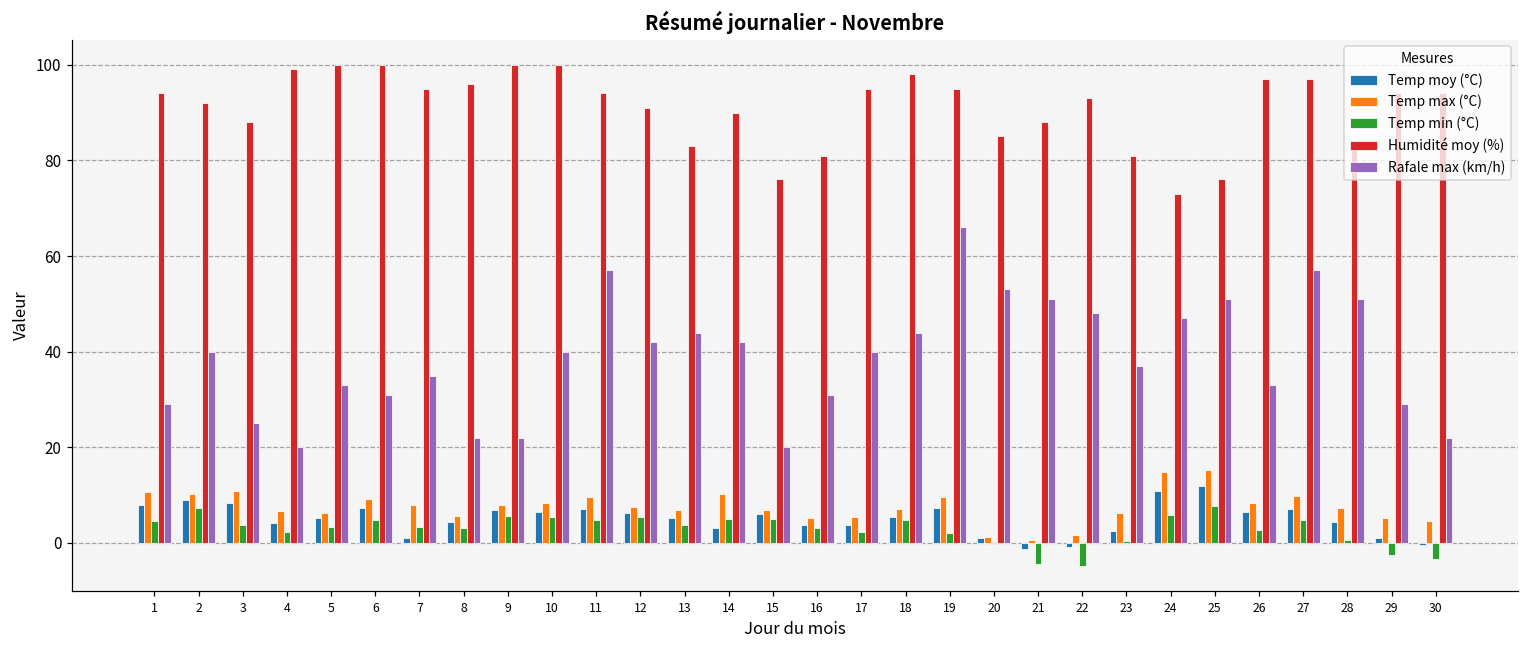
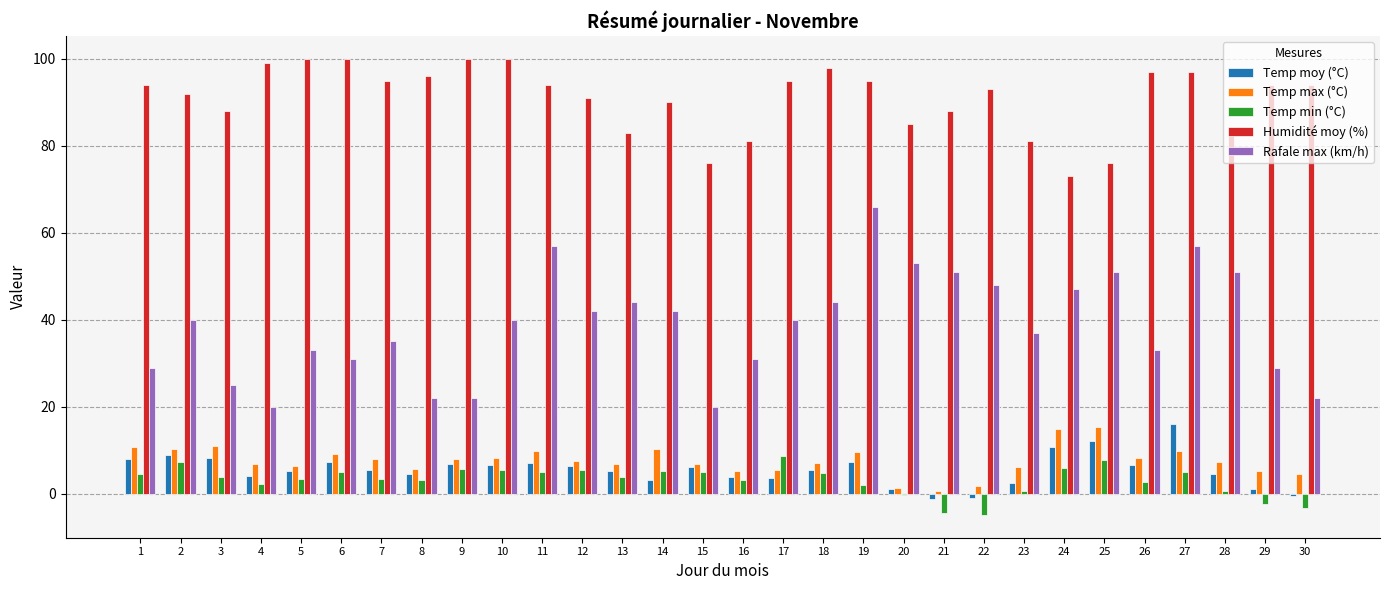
Temp moy (°C), 7: 1 -> 5
Temp min (°C), 17: 2 -> 9
Temp moy (°C), 27: 7 -> 16
